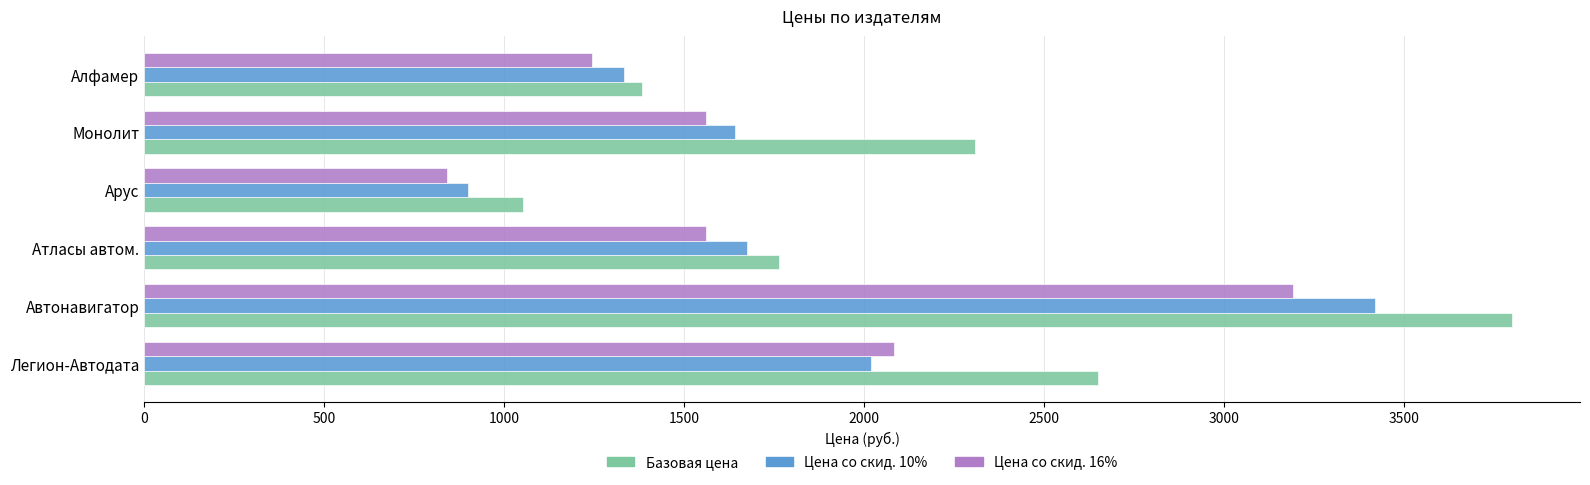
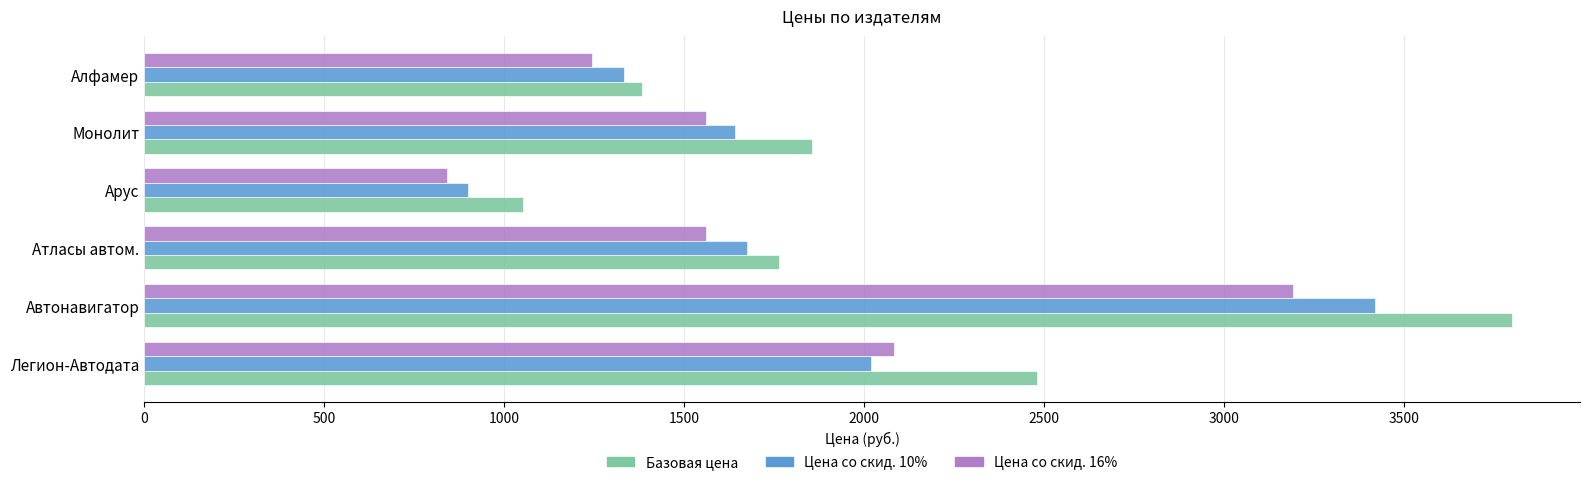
Базовая цена, Монолит: 2310 -> 1860
Базовая цена, Легион-Aвтодата: 2650 -> 2480
